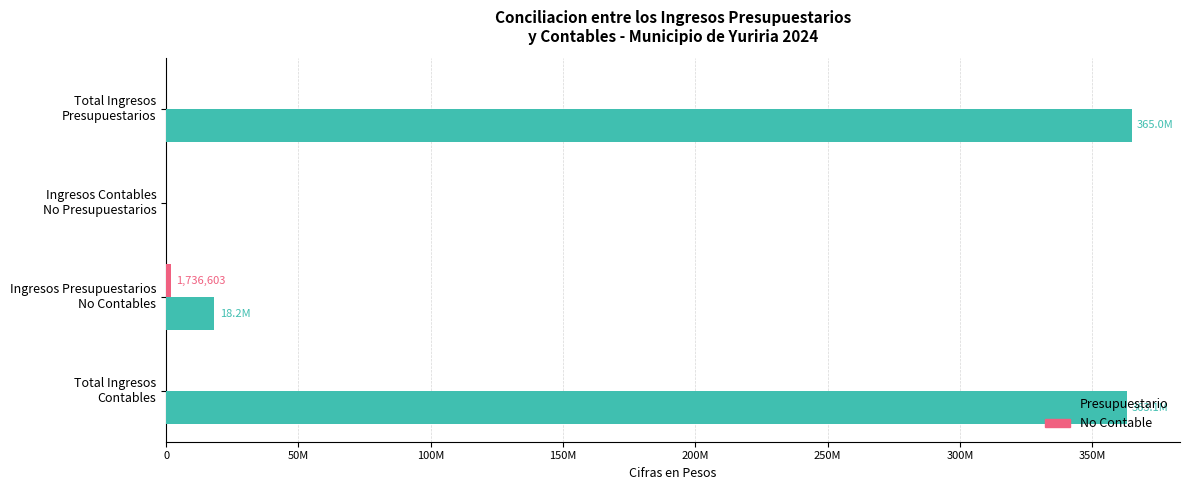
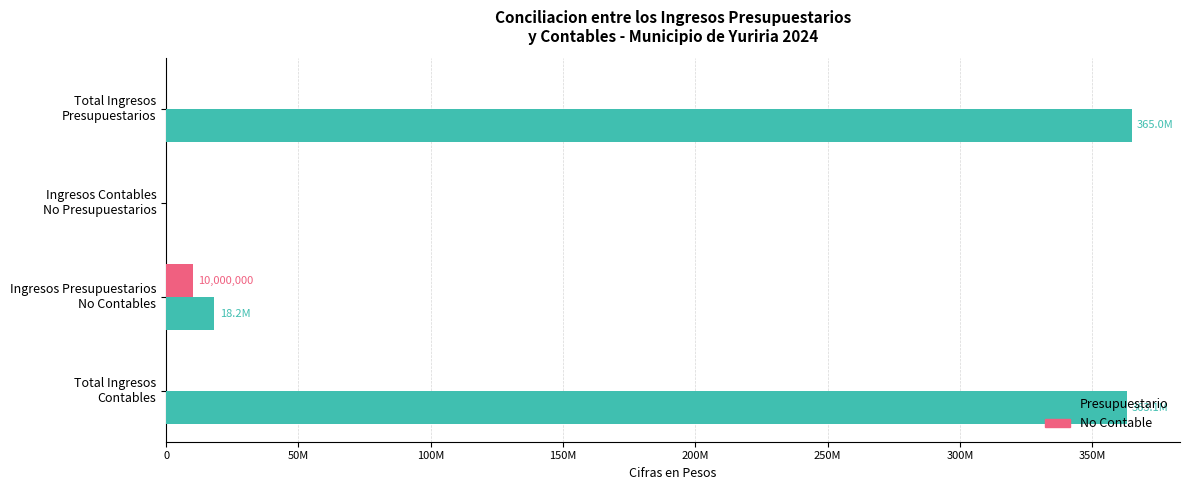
No Contable, Ingresos Presupuestarios No Contables: 1,736,603 -> 10,000,000
